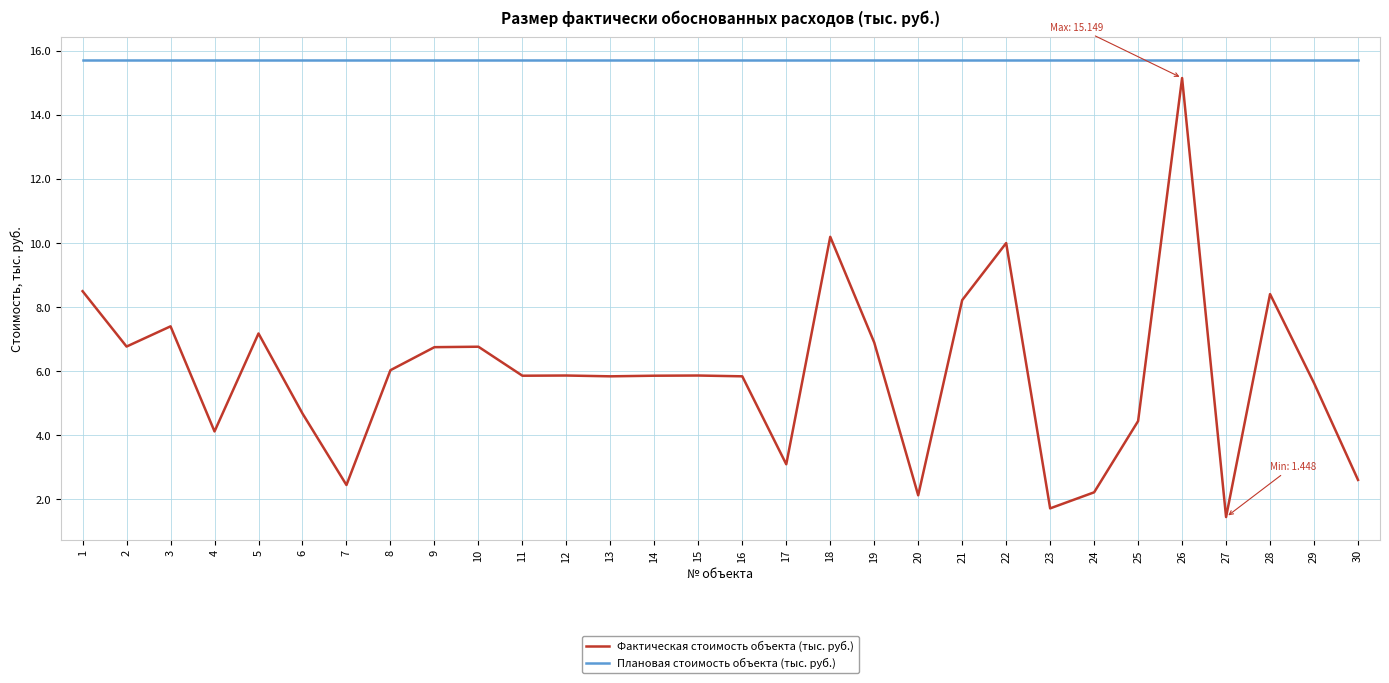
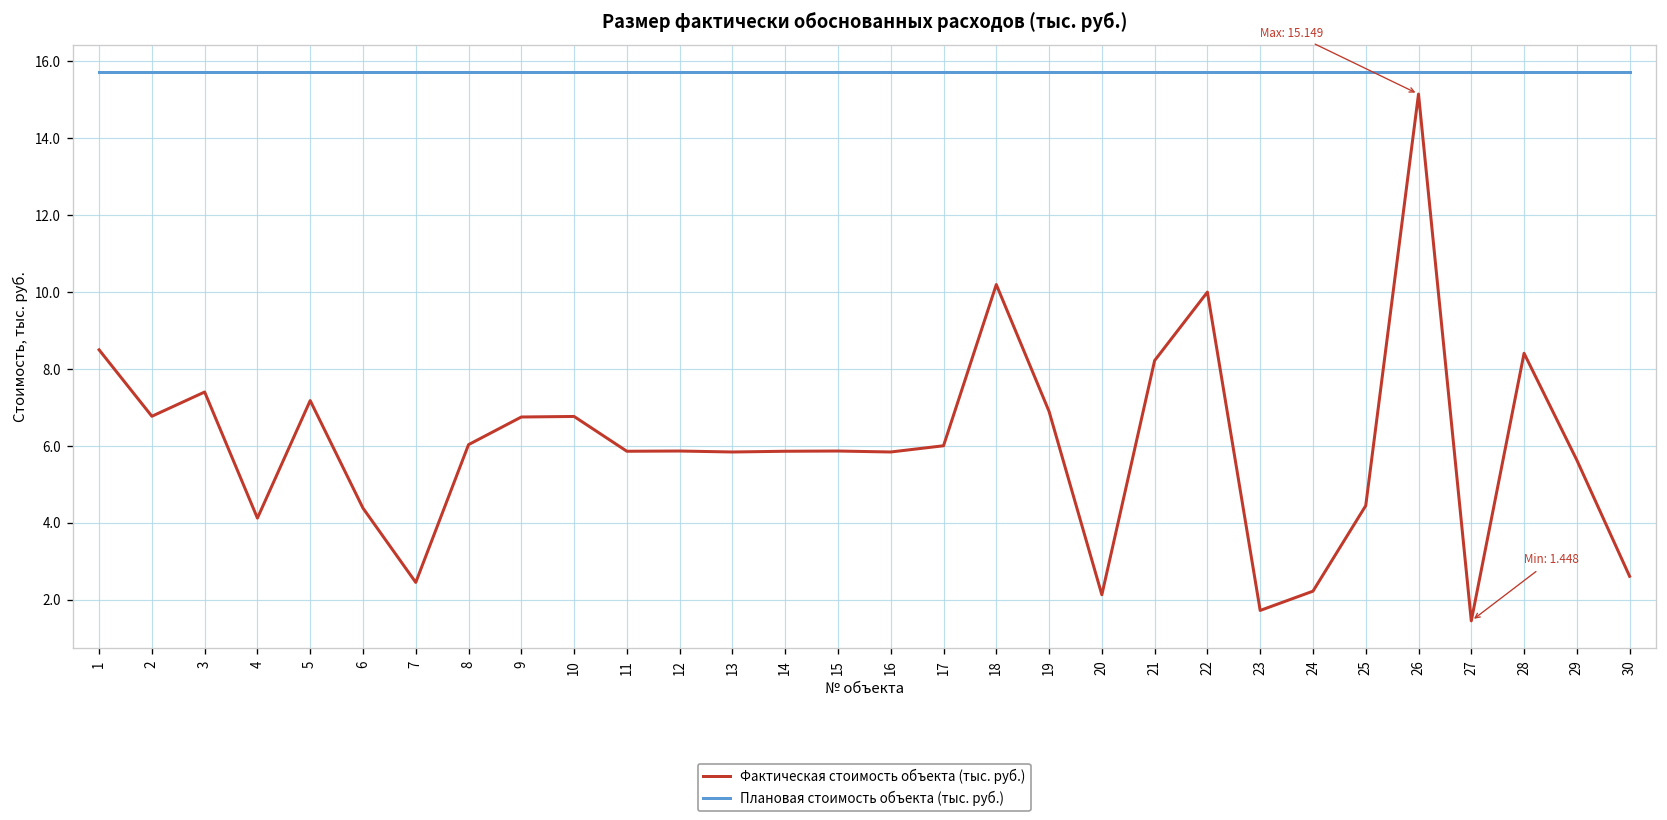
Фактическая стоимость объекта (тыс. руб.), 6: 4.7 -> 4.4
Фактическая стоимость объекта (тыс. руб.), 17: 3.1 -> 6.0
